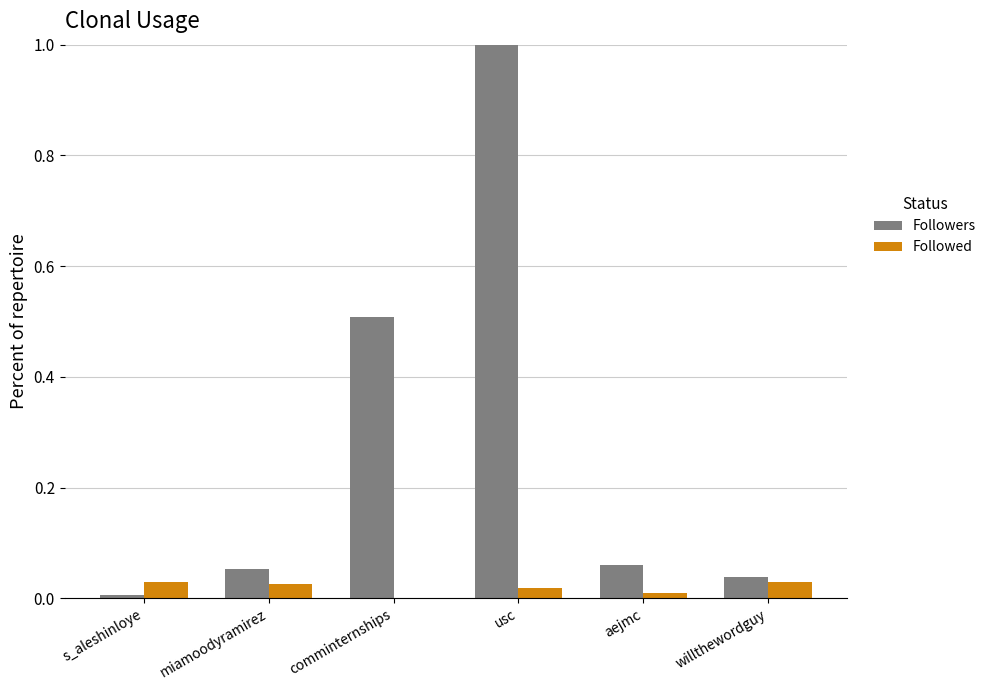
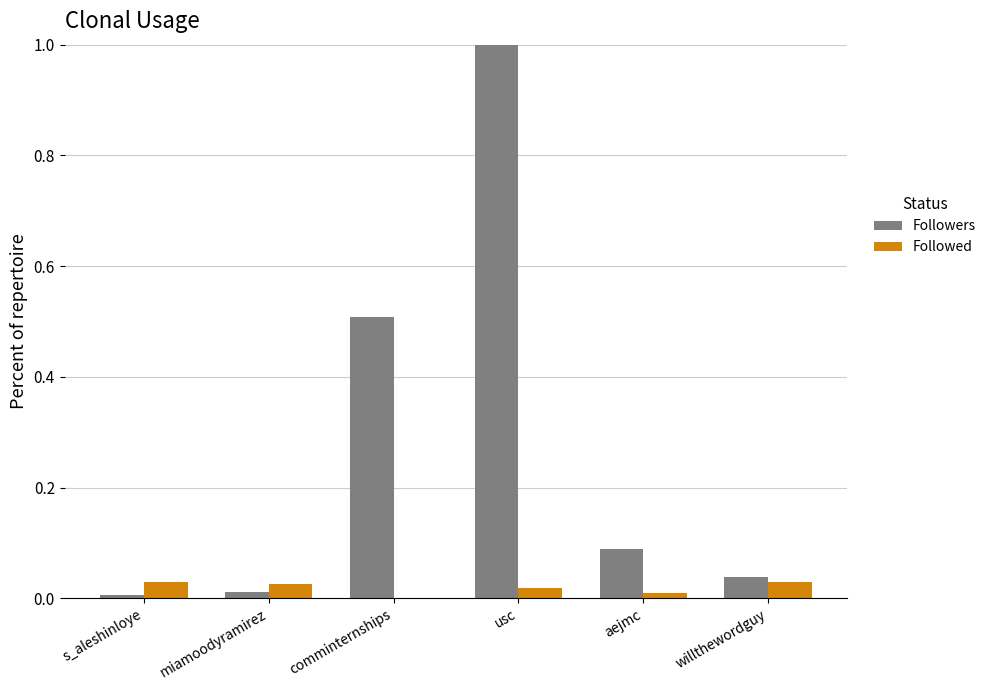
Followers, miamoodyramirez: 0.05 -> 0.01
Followers, aejmc: 0.06 -> 0.09
